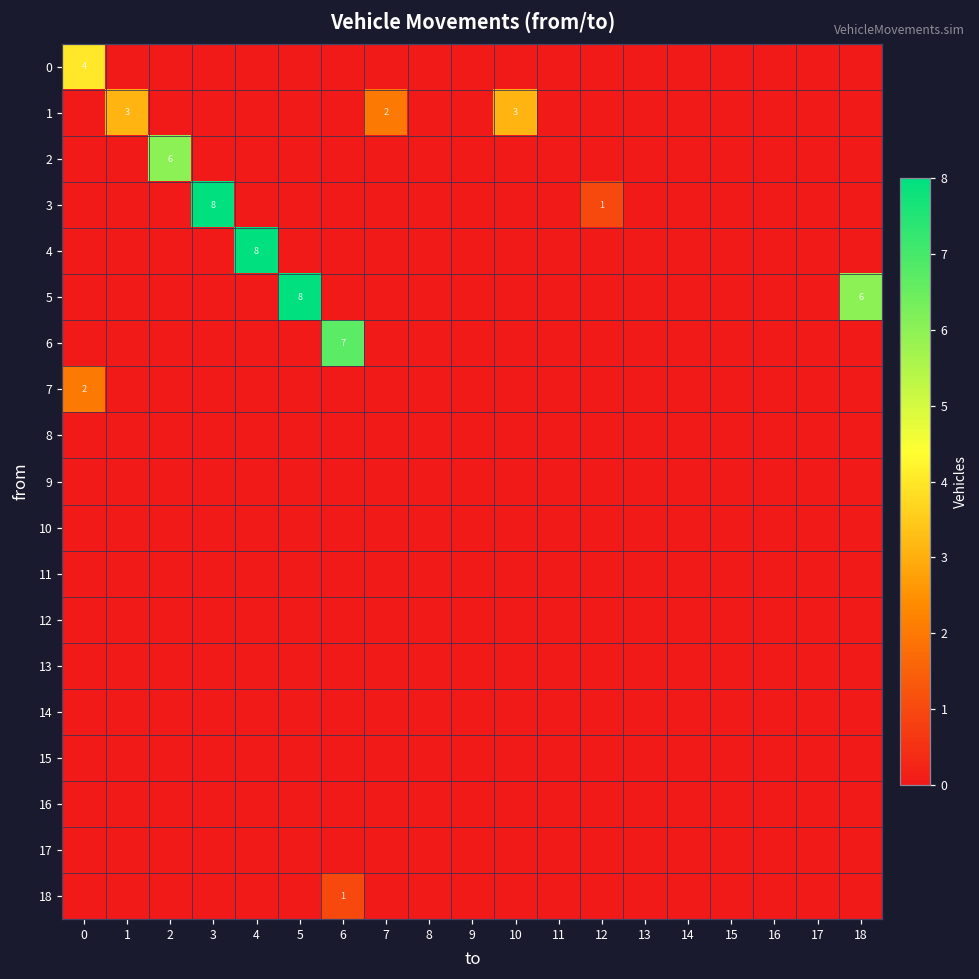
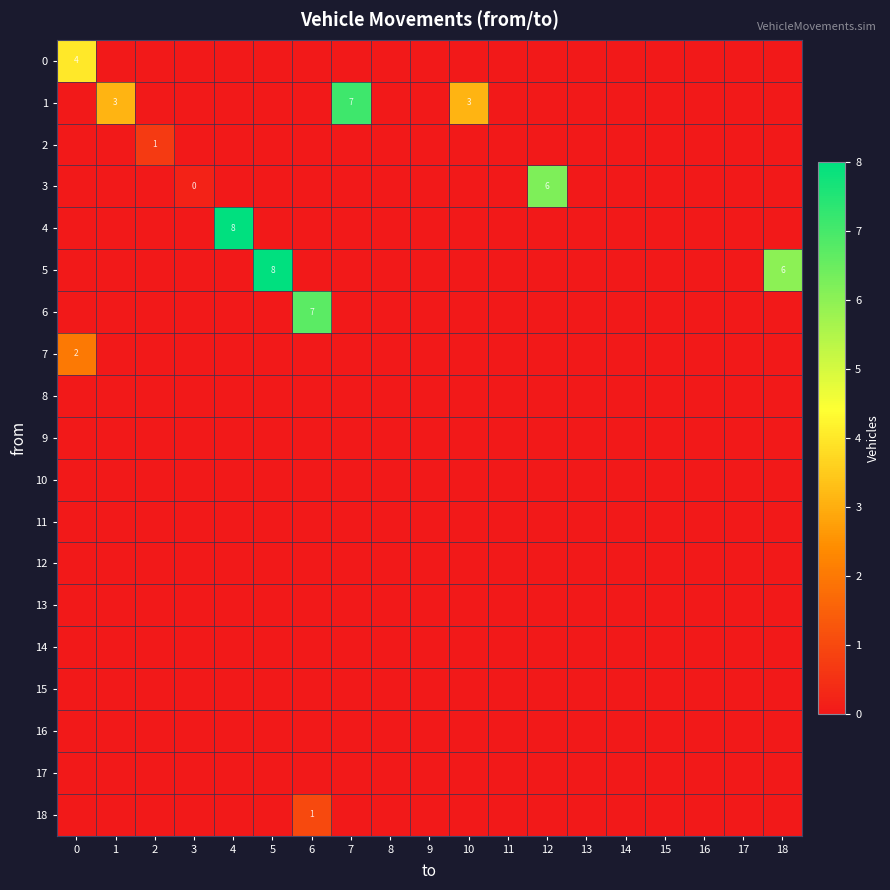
1, 7: 2 -> 7
2, 2: 6 -> 1
3, 3: 8 -> 0
3, 12: 1 -> 6
